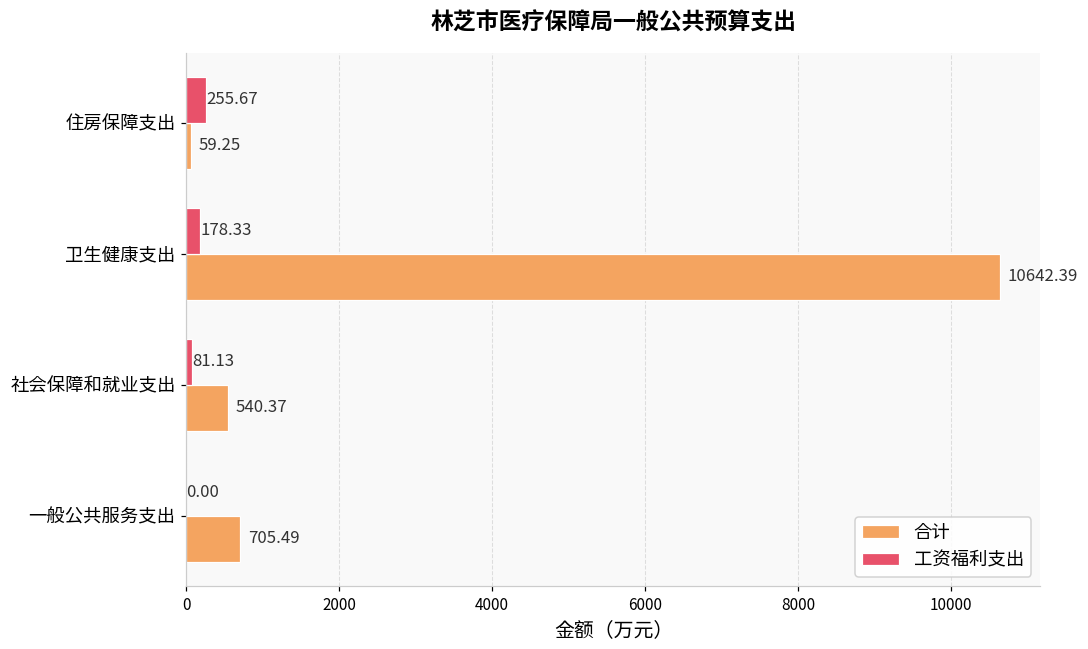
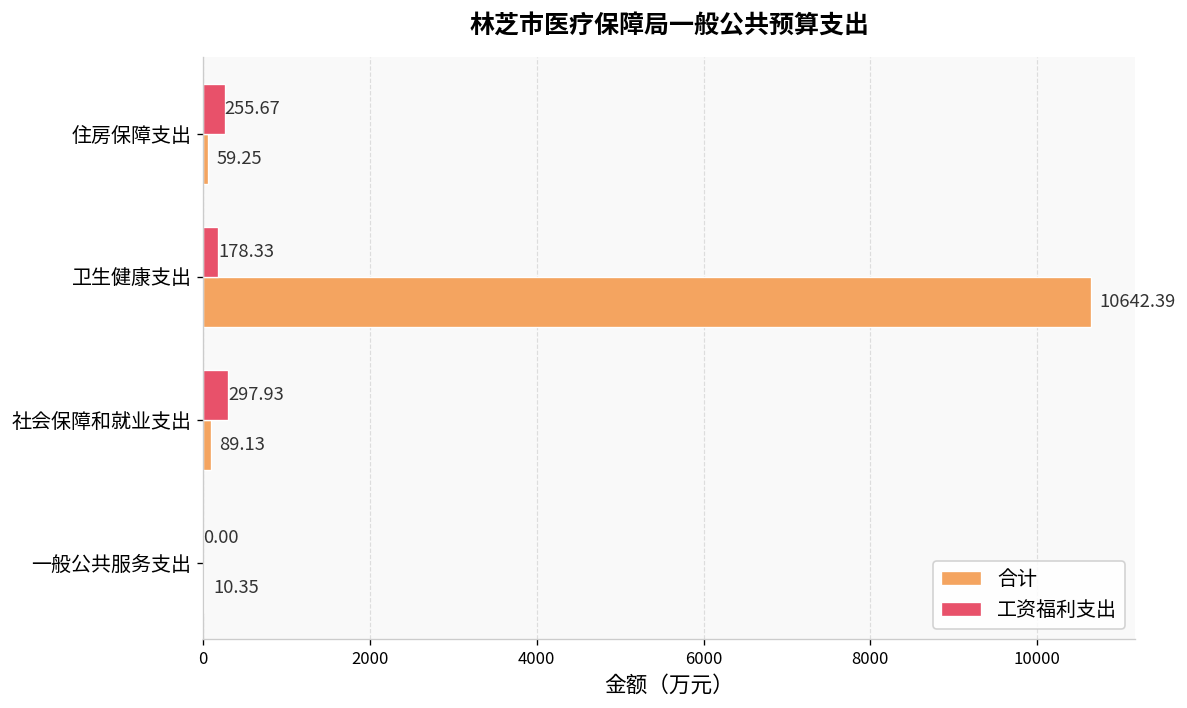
工资福利支出, 社会保障和就业支出: 81.13 -> 297.93
合计, 社会保障和就业支出: 540.37 -> 89.13
合计, 一般公共服务支出: 705.49 -> 10.35
